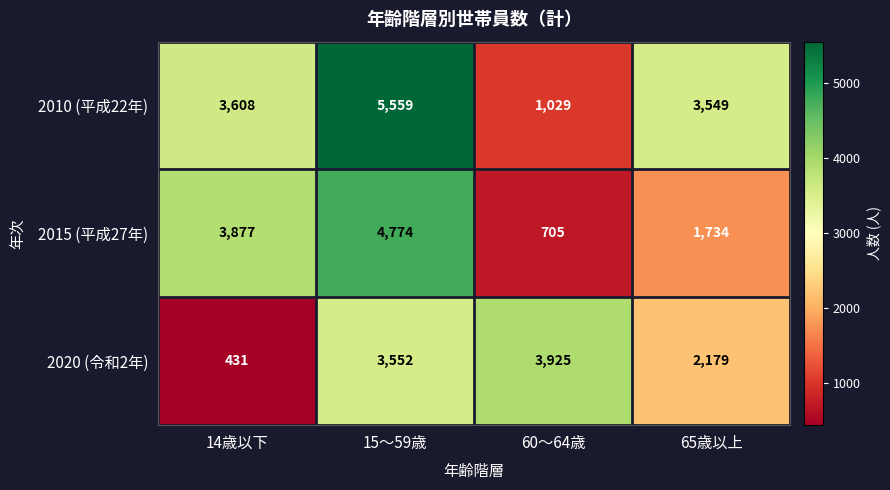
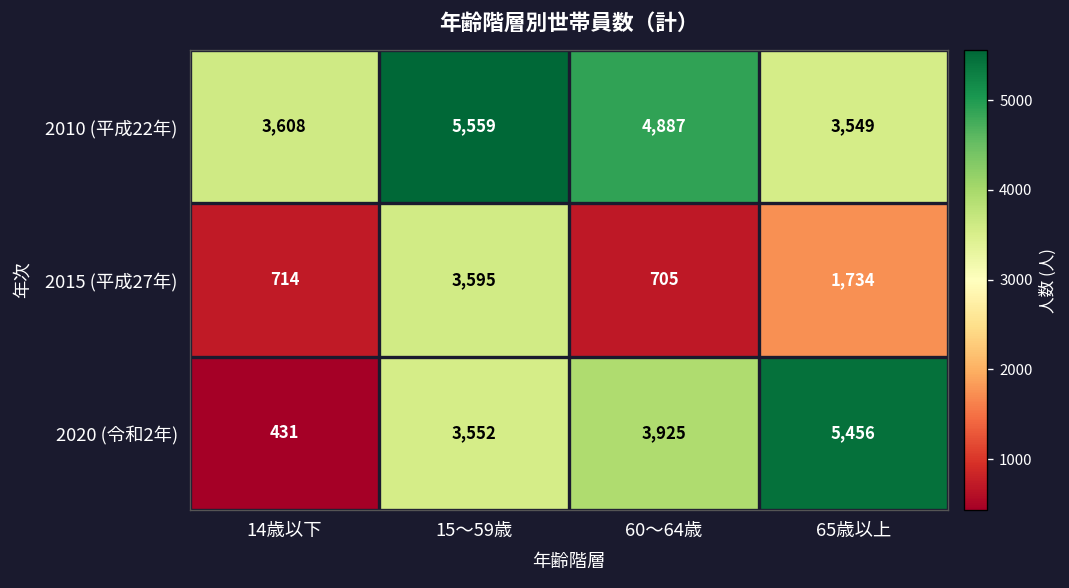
2010 (平成22年), 60～64歳: 1,029 -> 4,887
2015 (平成27年), 14歳以下: 3,877 -> 714
2015 (平成27年), 15～59歳: 4,774 -> 3,595
2020 (令和2年), 65歳以上: 2,179 -> 5,456
